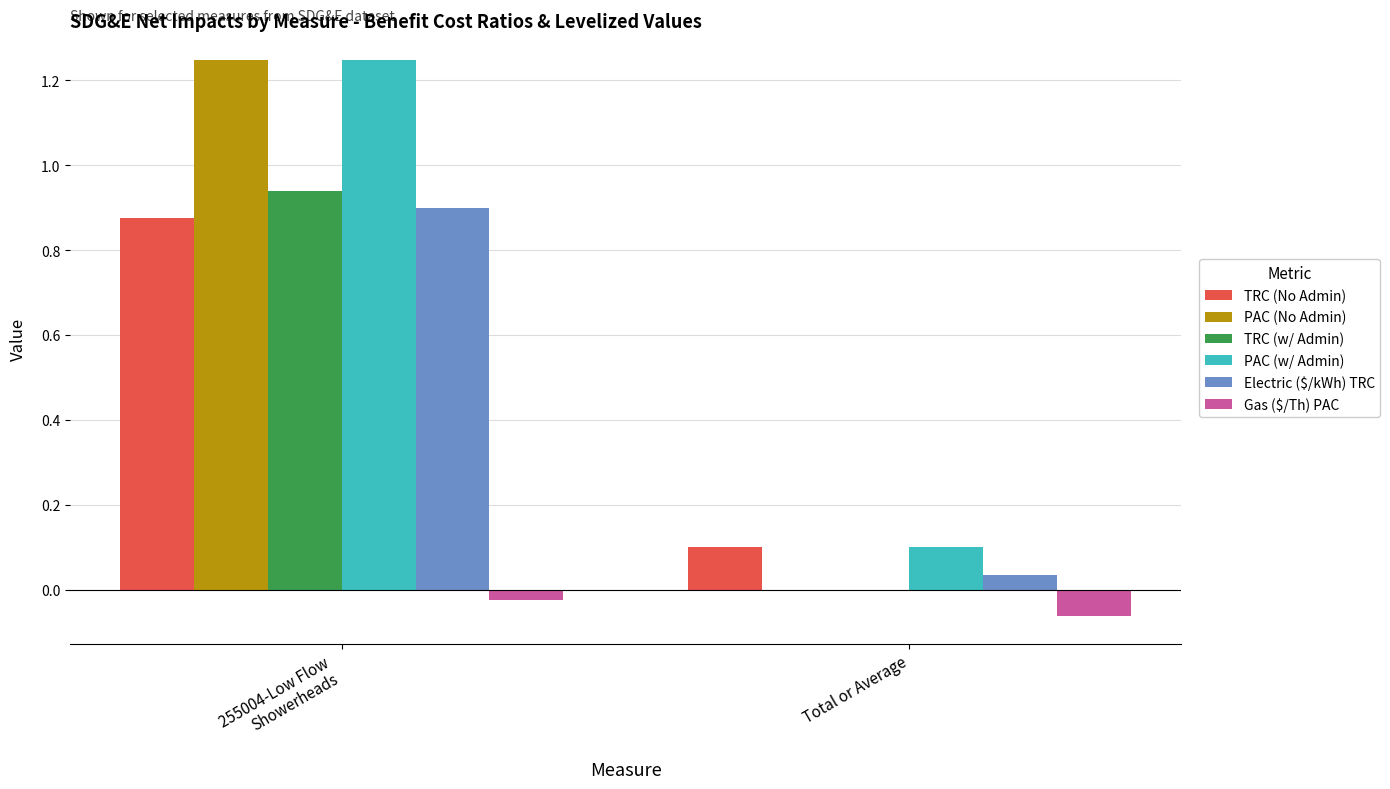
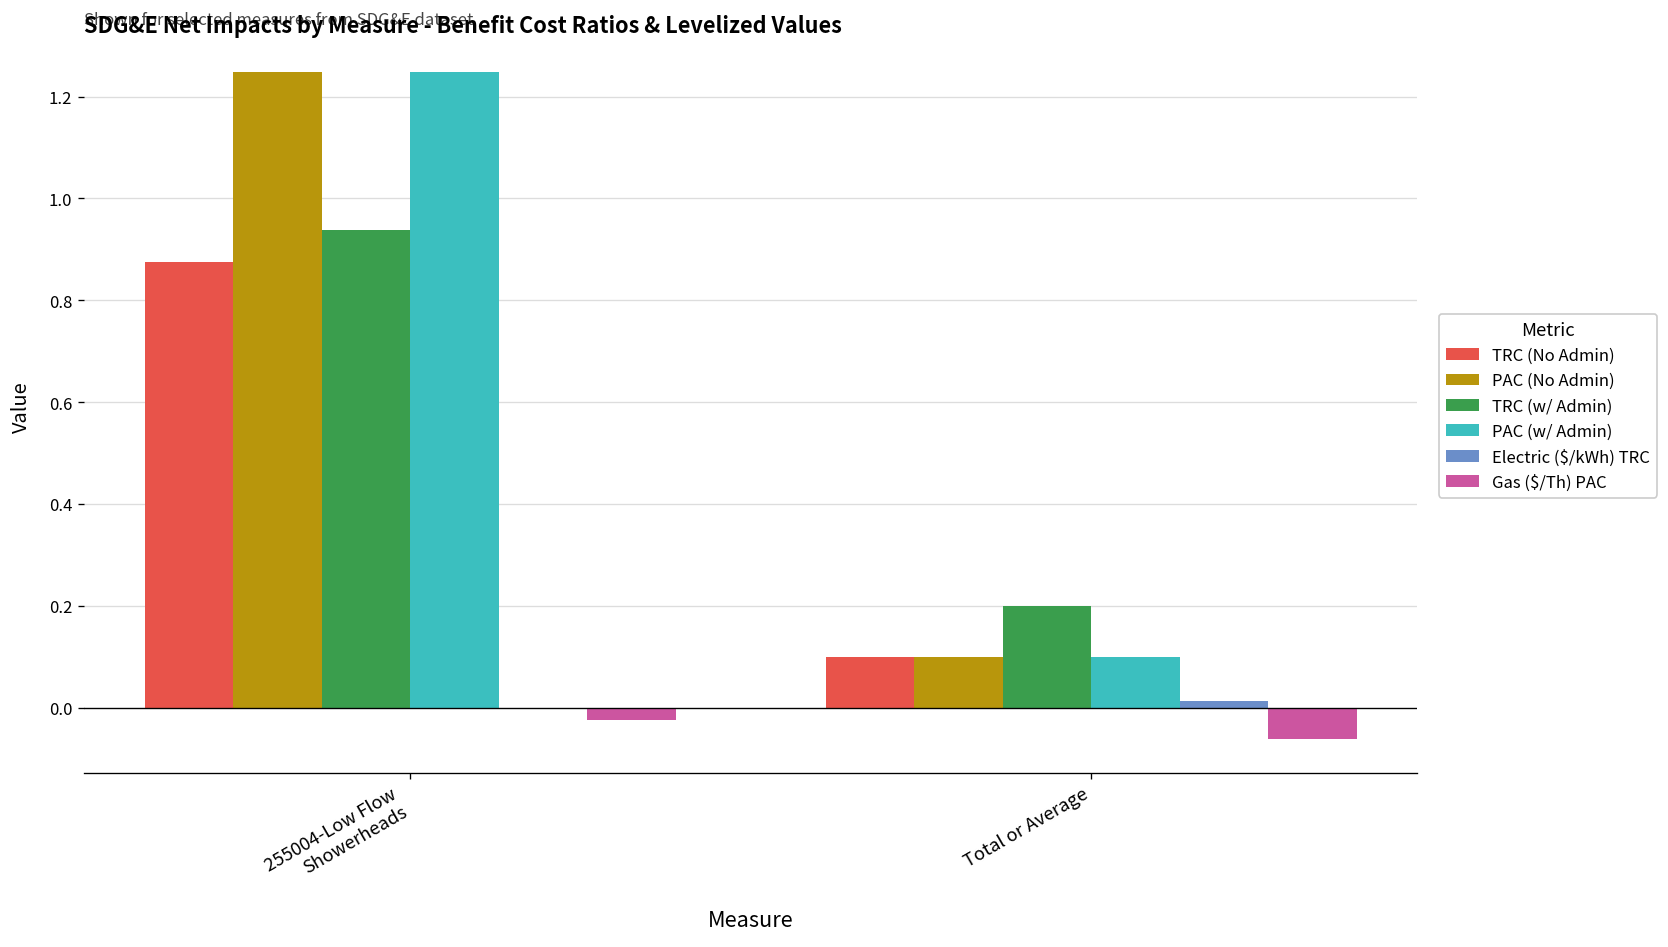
Electric ($/kWh) TRC, 255004-Low Flow Showerheads: 0.9 -> 0.0
PAC (No Admin), Total or Average: 0.0 -> 0.1
TRC (w/ Admin), Total or Average: 0.0 -> 0.2
Electric ($/kWh) TRC, Total or Average: 0.04 -> 0.01
